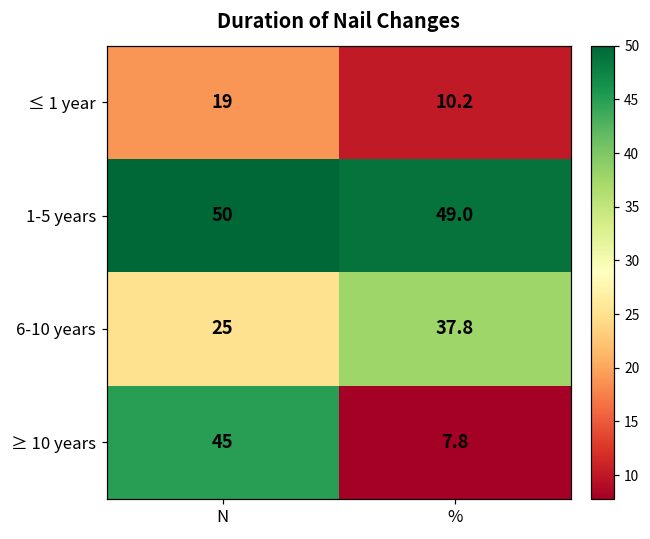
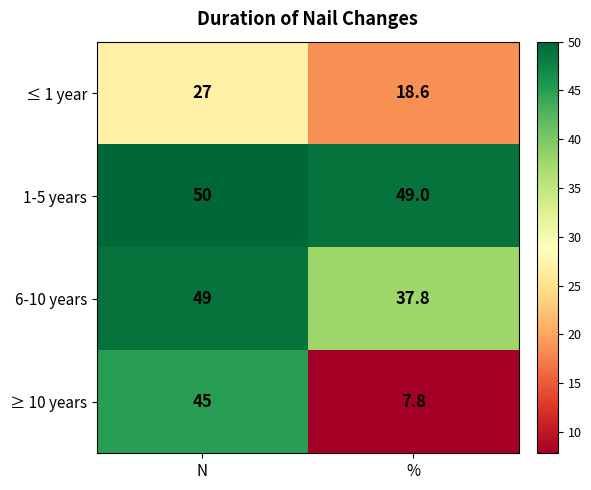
≤ 1 year, N: 19 -> 27
≤ 1 year, %: 10.2 -> 18.6
6-10 years, N: 25 -> 49
